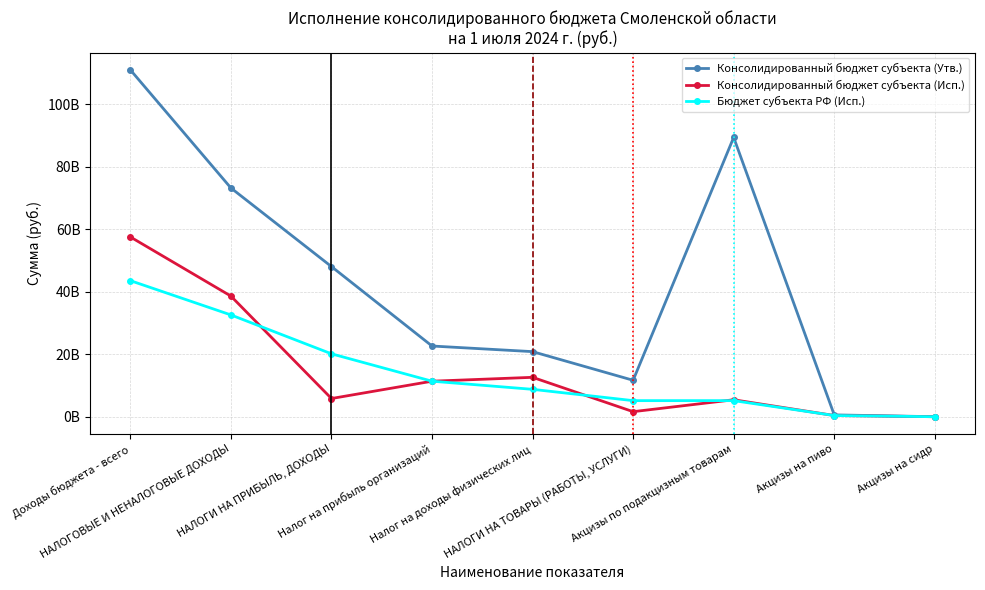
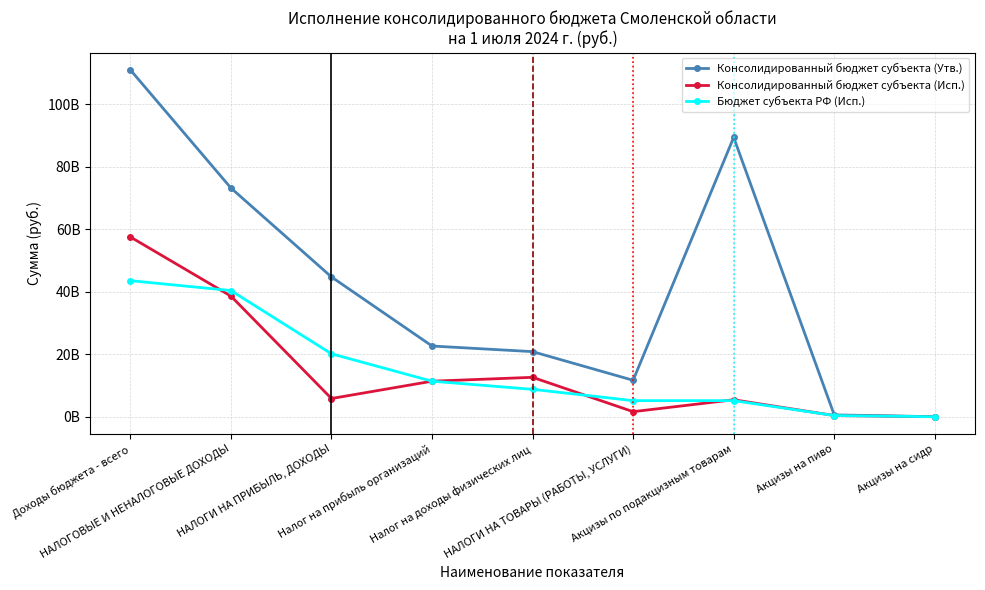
Бюджет субъекта РФ (Исп.), НАЛОГОВЫЕ И НЕНАЛОГОВЫЕ ДОХОДЫ: 33000000000 -> 40000000000
Консолидированный бюджет субъекта (Утв.), НАЛОГИ НА ПРИБЫЛЬ, ДОХОДЫ: 48000000000 -> 45000000000
